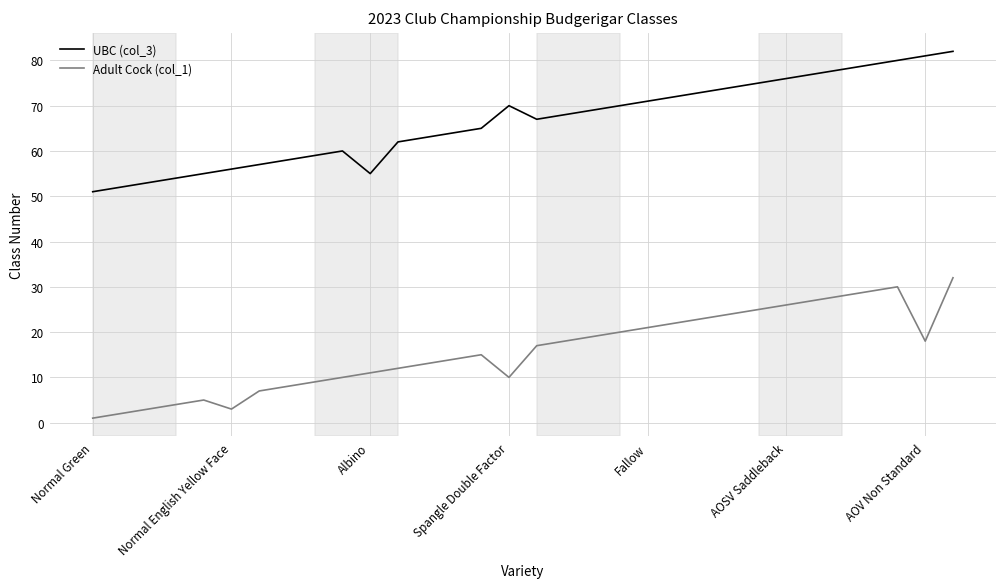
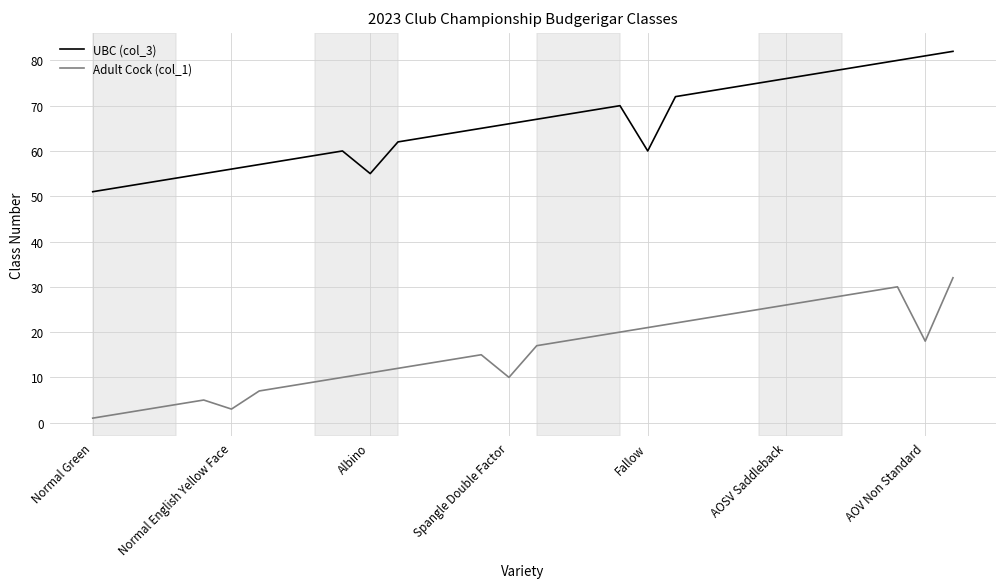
UBC (col_3), Spangle Double Factor: 70 -> 66
UBC (col_3), Fallow: 71 -> 60
